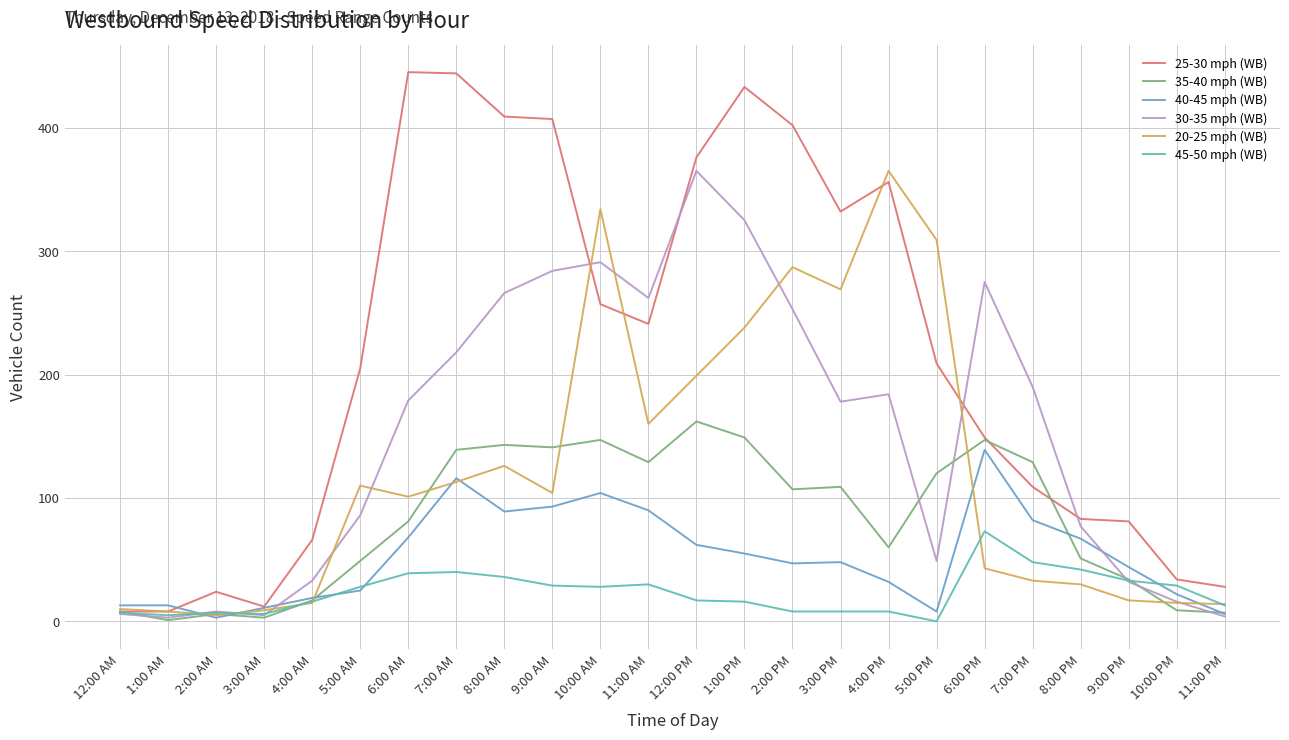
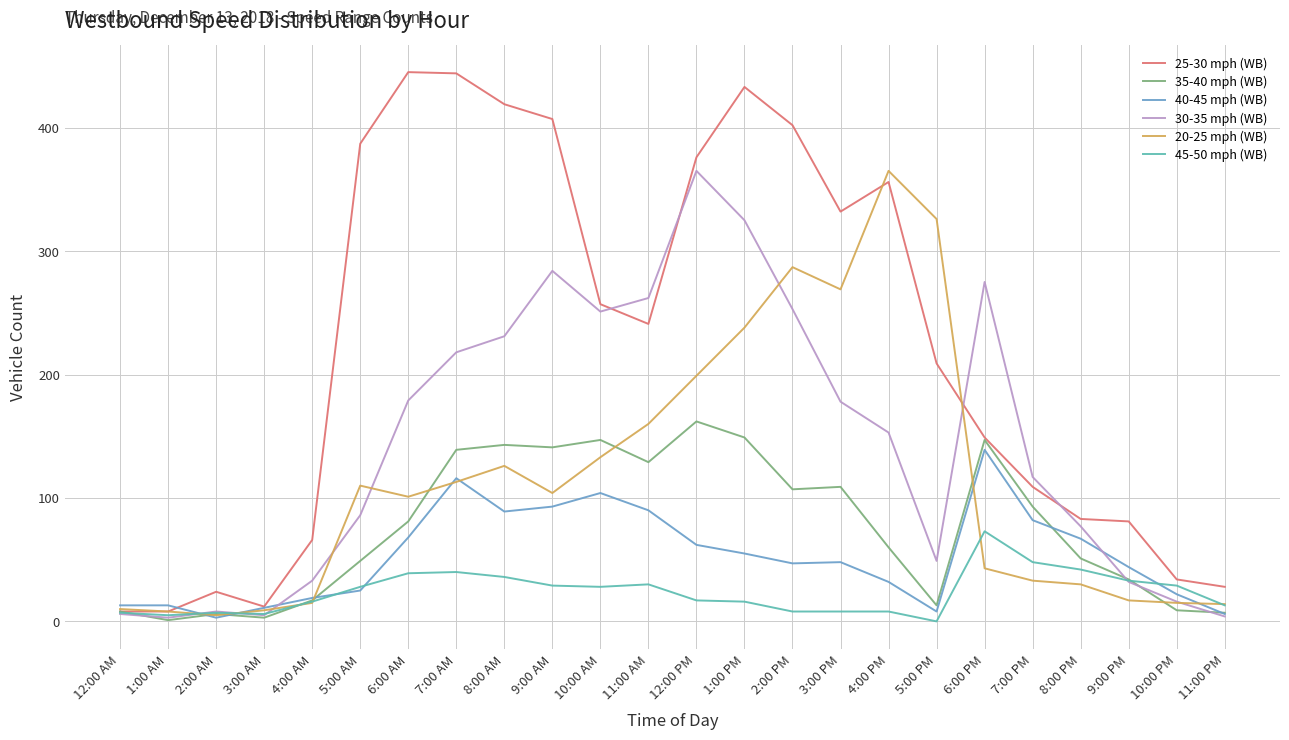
25-30 mph (WB), 5:00 AM: 205 -> 387
25-30 mph (WB), 8:00 AM: 409 -> 419
30-35 mph (WB), 8:00 AM: 266 -> 231
30-35 mph (WB), 10:00 AM: 291 -> 251
20-25 mph (WB), 10:00 AM: 334 -> 133
30-35 mph (WB), 4:00 PM: 184 -> 153
35-40 mph (WB), 5:00 PM: 120 -> 13
20-25 mph (WB), 5:00 PM: 309 -> 326
35-40 mph (WB), 7:00 PM: 129 -> 93
30-35 mph (WB), 7:00 PM: 190 -> 117
